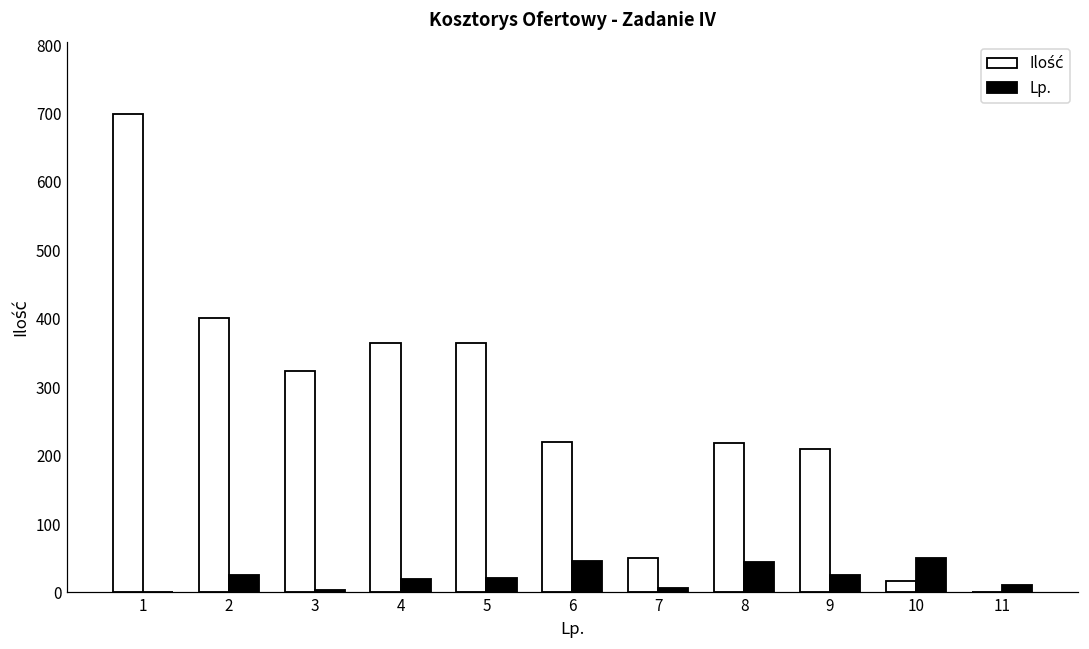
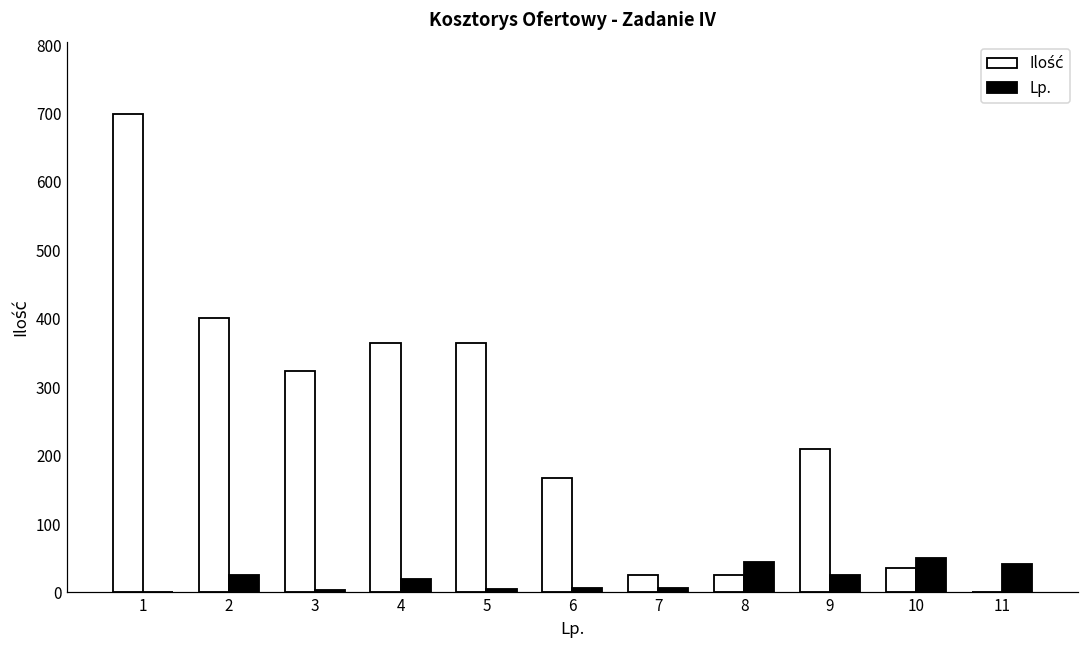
Lp., 5: 20 -> 10
Ilość, 6: 220 -> 170
Lp., 6: 50 -> 10
Ilość, 7: 50 -> 30
Ilość, 8: 220 -> 30
Ilość, 10: 20 -> 40
Lp., 11: 10 -> 40
